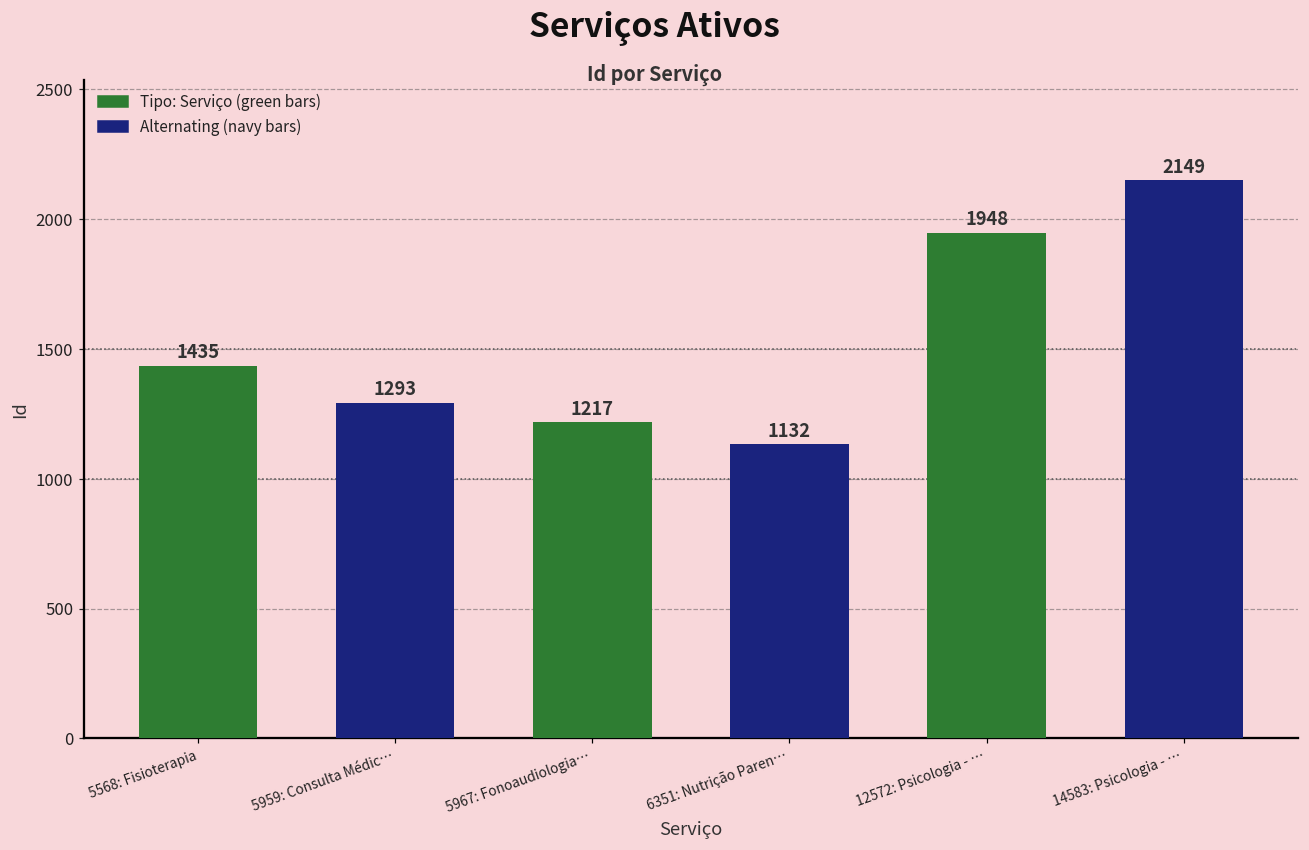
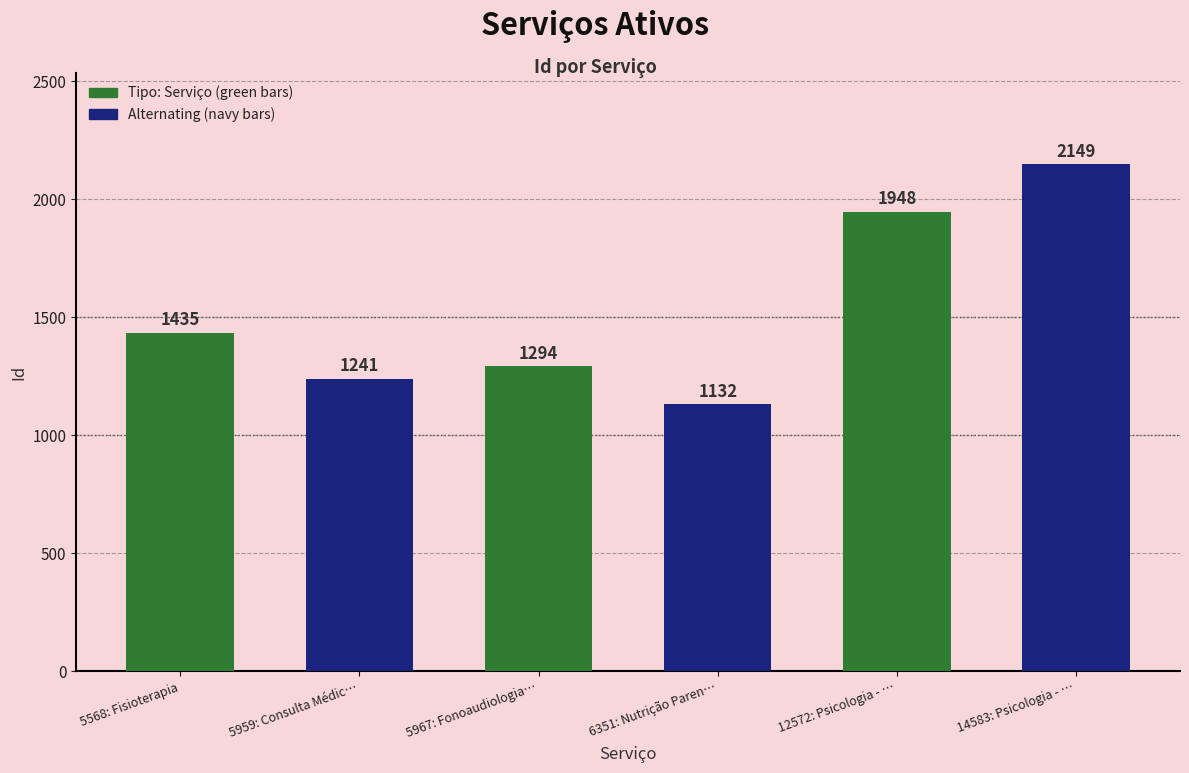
5959: Consulta Médic…: 1293 -> 1241
5967: Fonoaudiologia…: 1217 -> 1294
